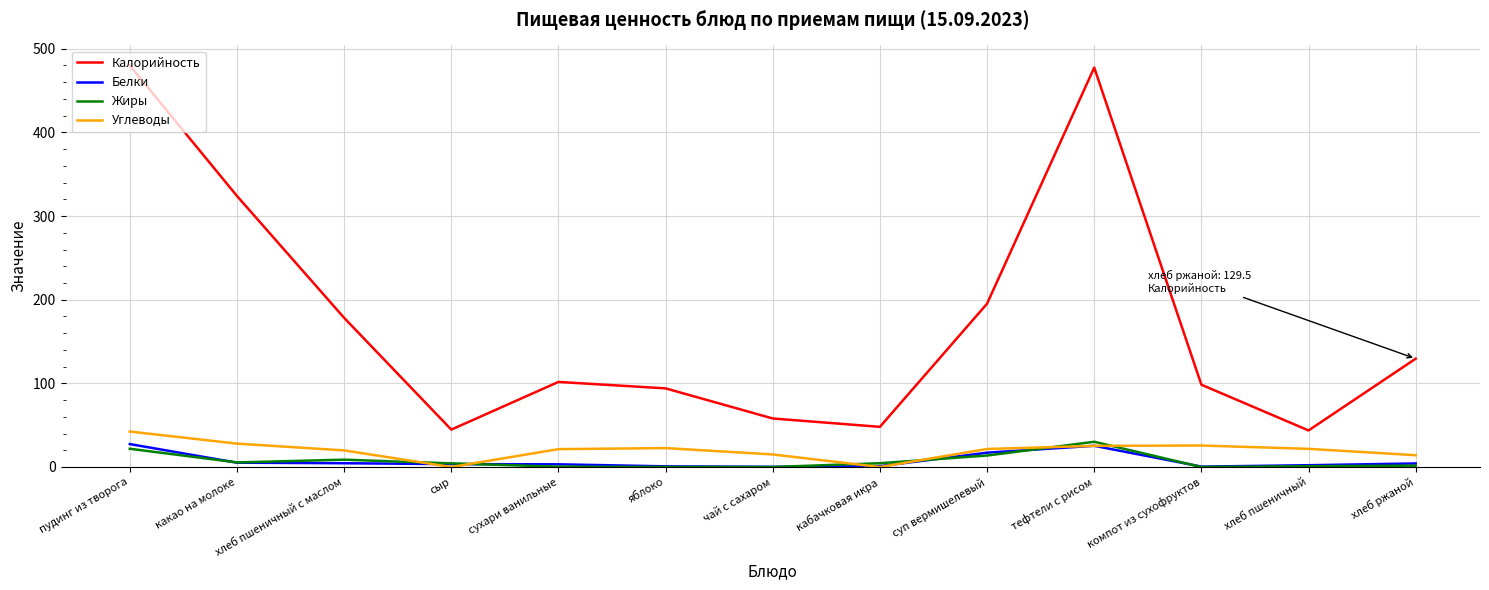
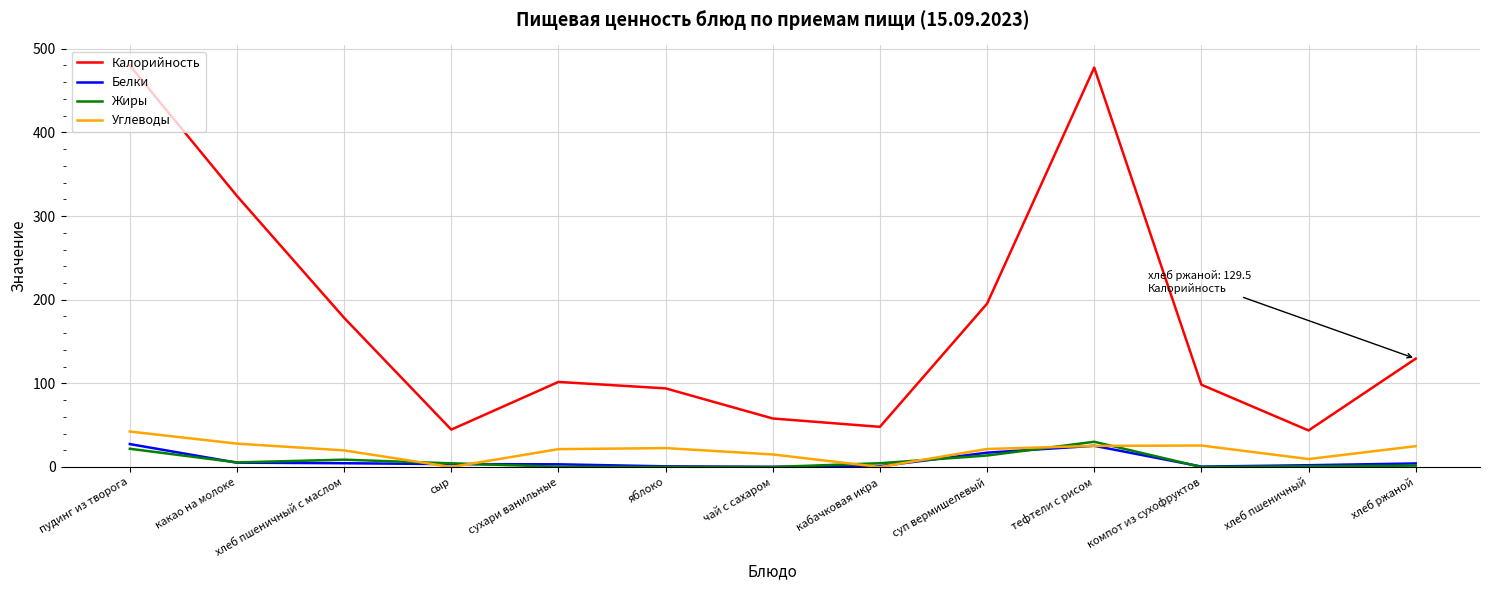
Углеводы, хлеб пшеничный: 20 -> 10
Углеводы, хлеб ржаной: 10 -> 20
